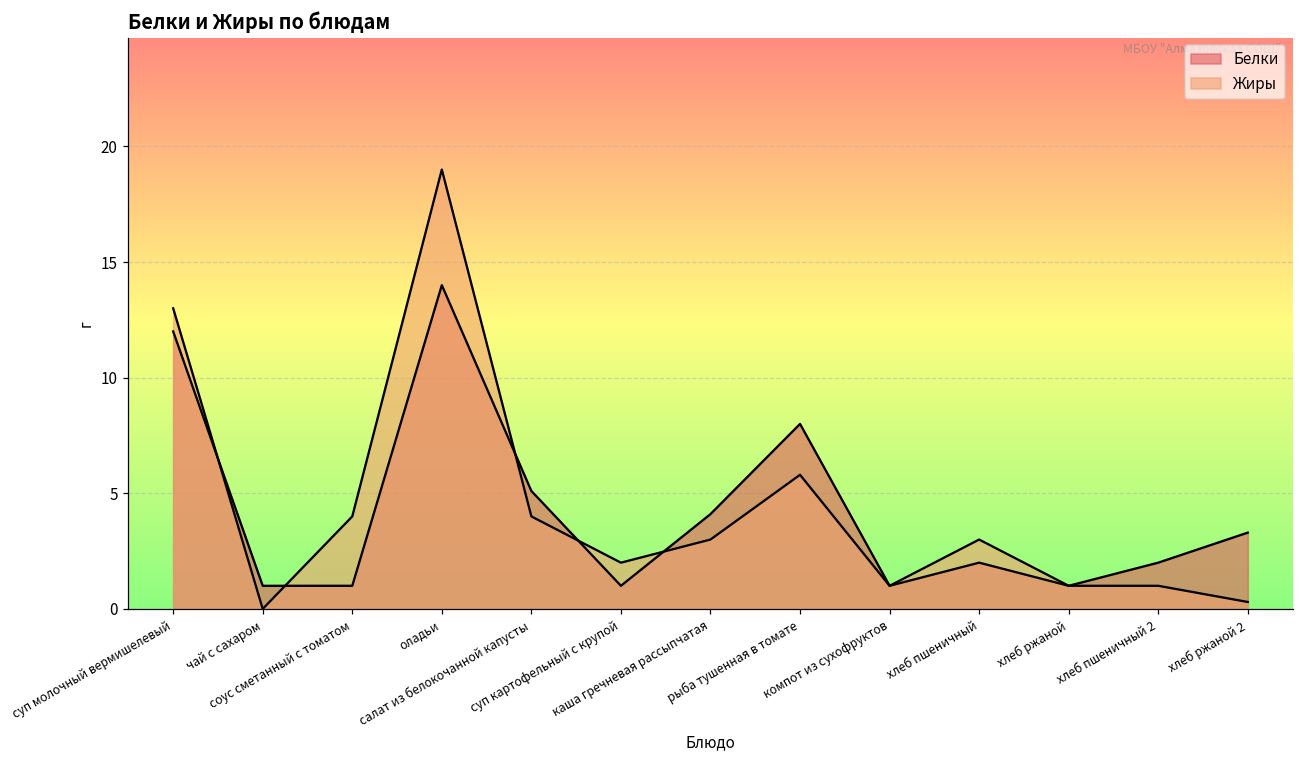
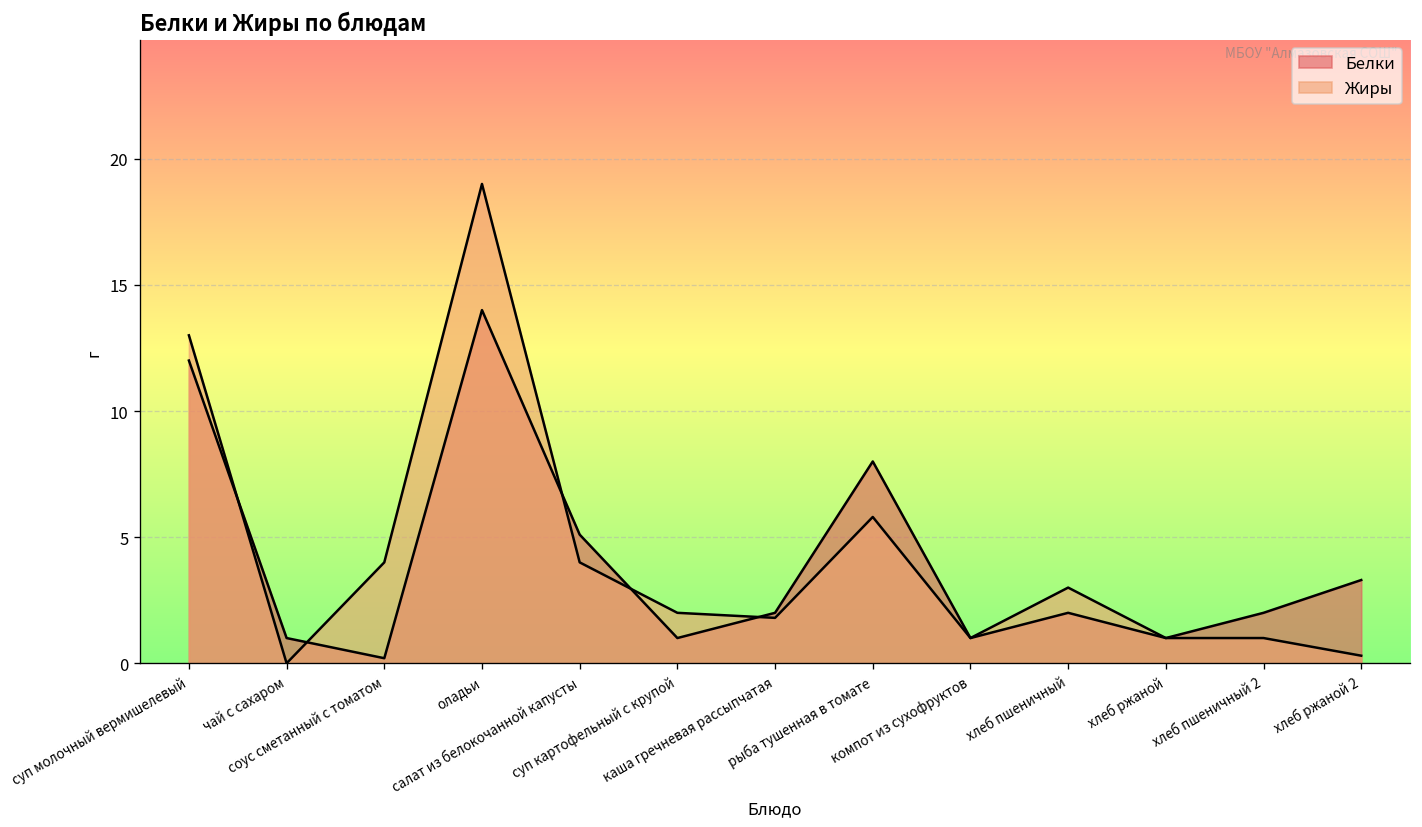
Белки, соус сметанный с томатом: 1.0 -> 0.2
Белки, каша гречневая рассыпчатая: 4.1 -> 2.0
Жиры, каша гречневая рассыпчатая: 3.0 -> 1.8
